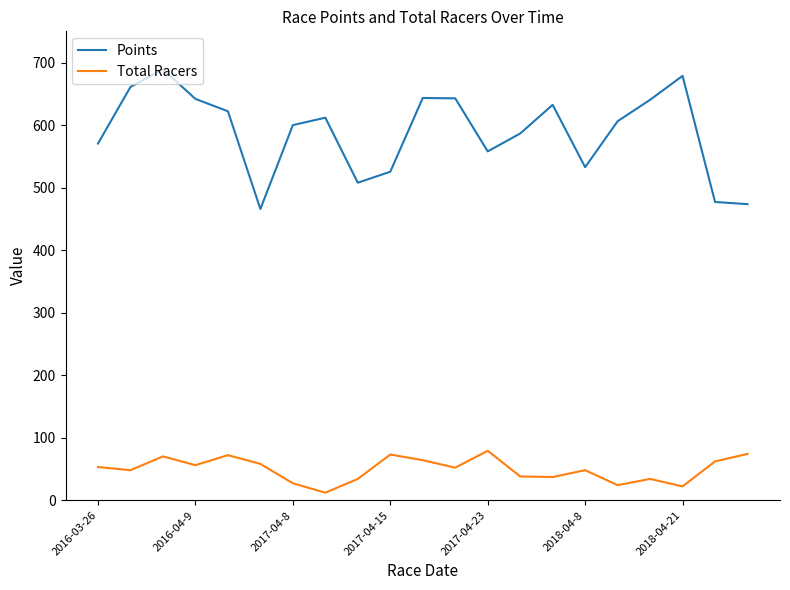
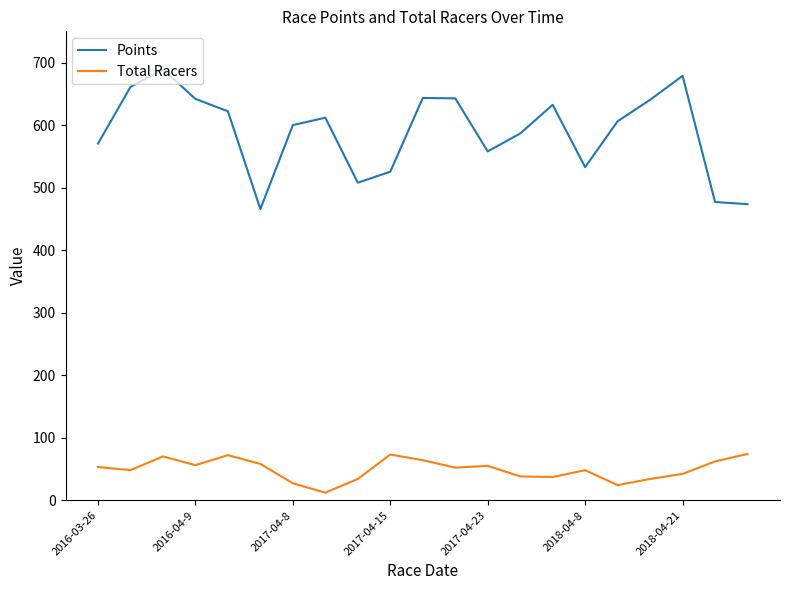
Total Racers, 2017-04-23: 80 -> 60
Total Racers, 2018-04-21: 20 -> 40
